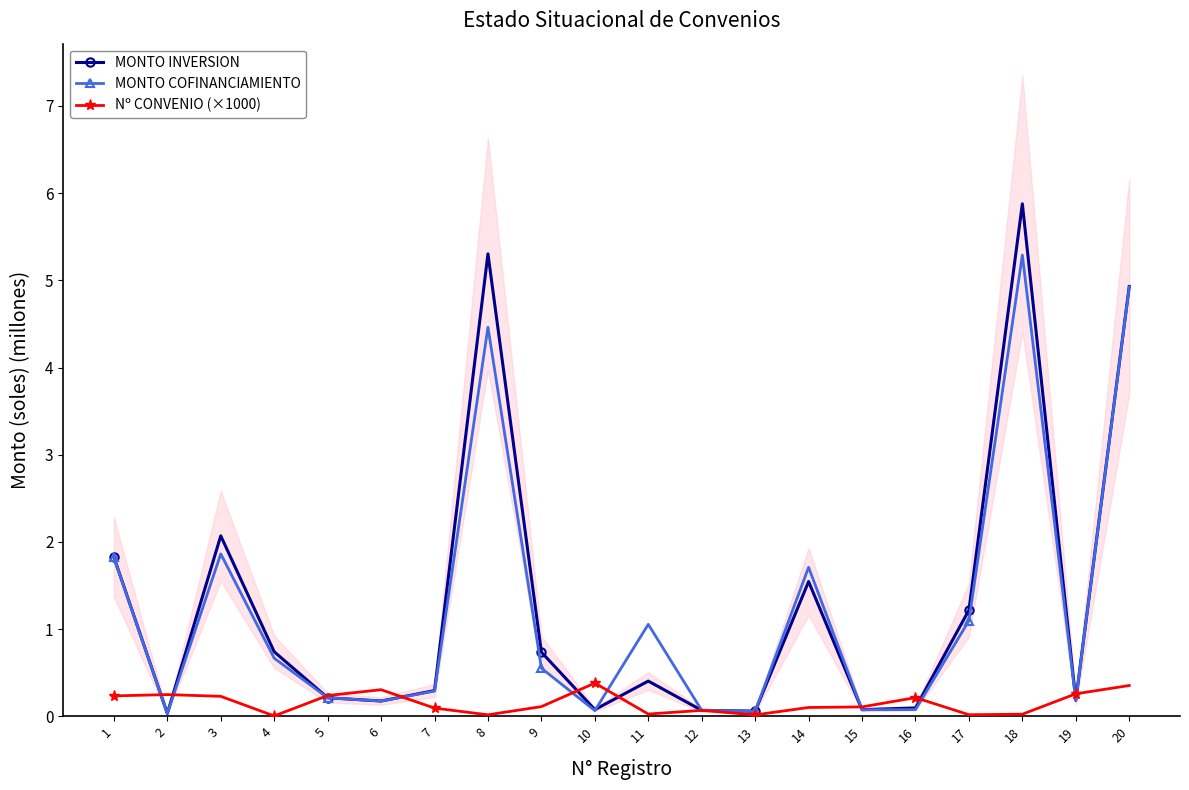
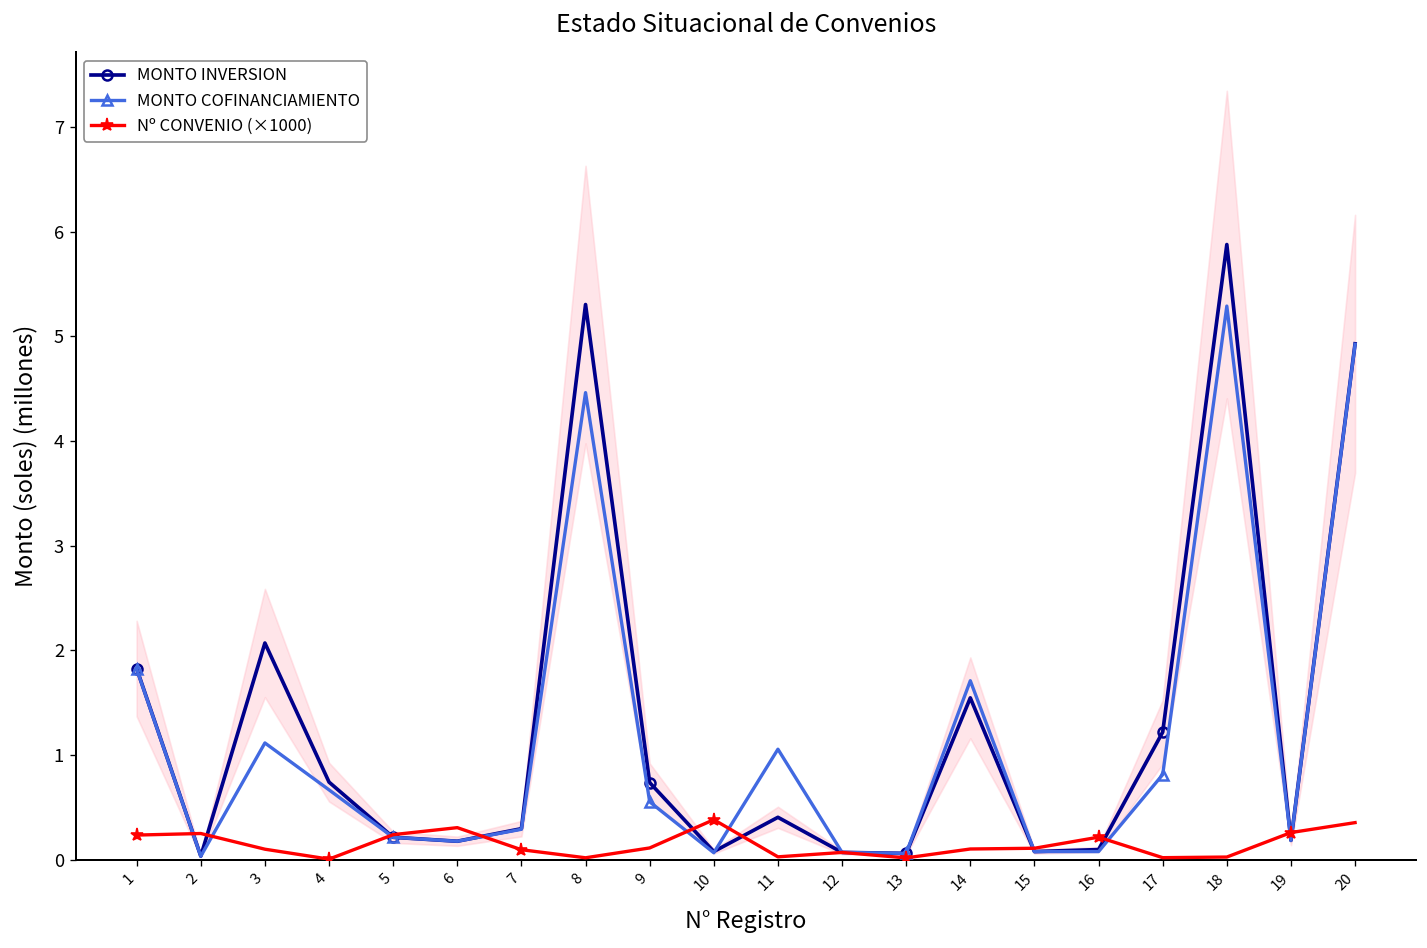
MONTO COFINANCIAMIENTO, 3: 1.9 -> 1.1
Nº CONVENIO (×1000), 3: 0.2 -> 0.1
MONTO COFINANCIAMIENTO, 17: 1.1 -> 0.8
